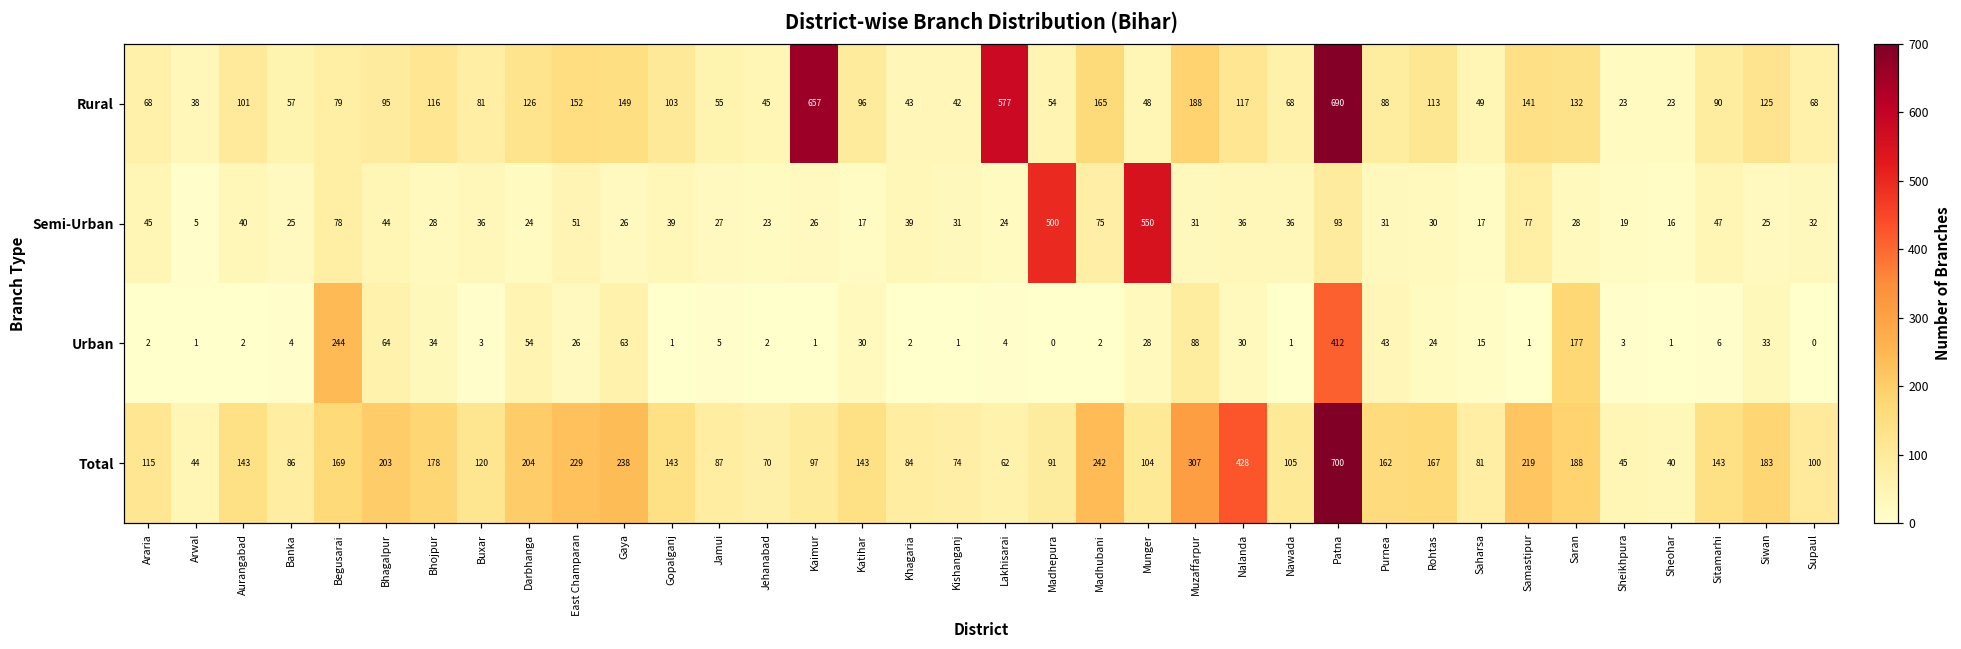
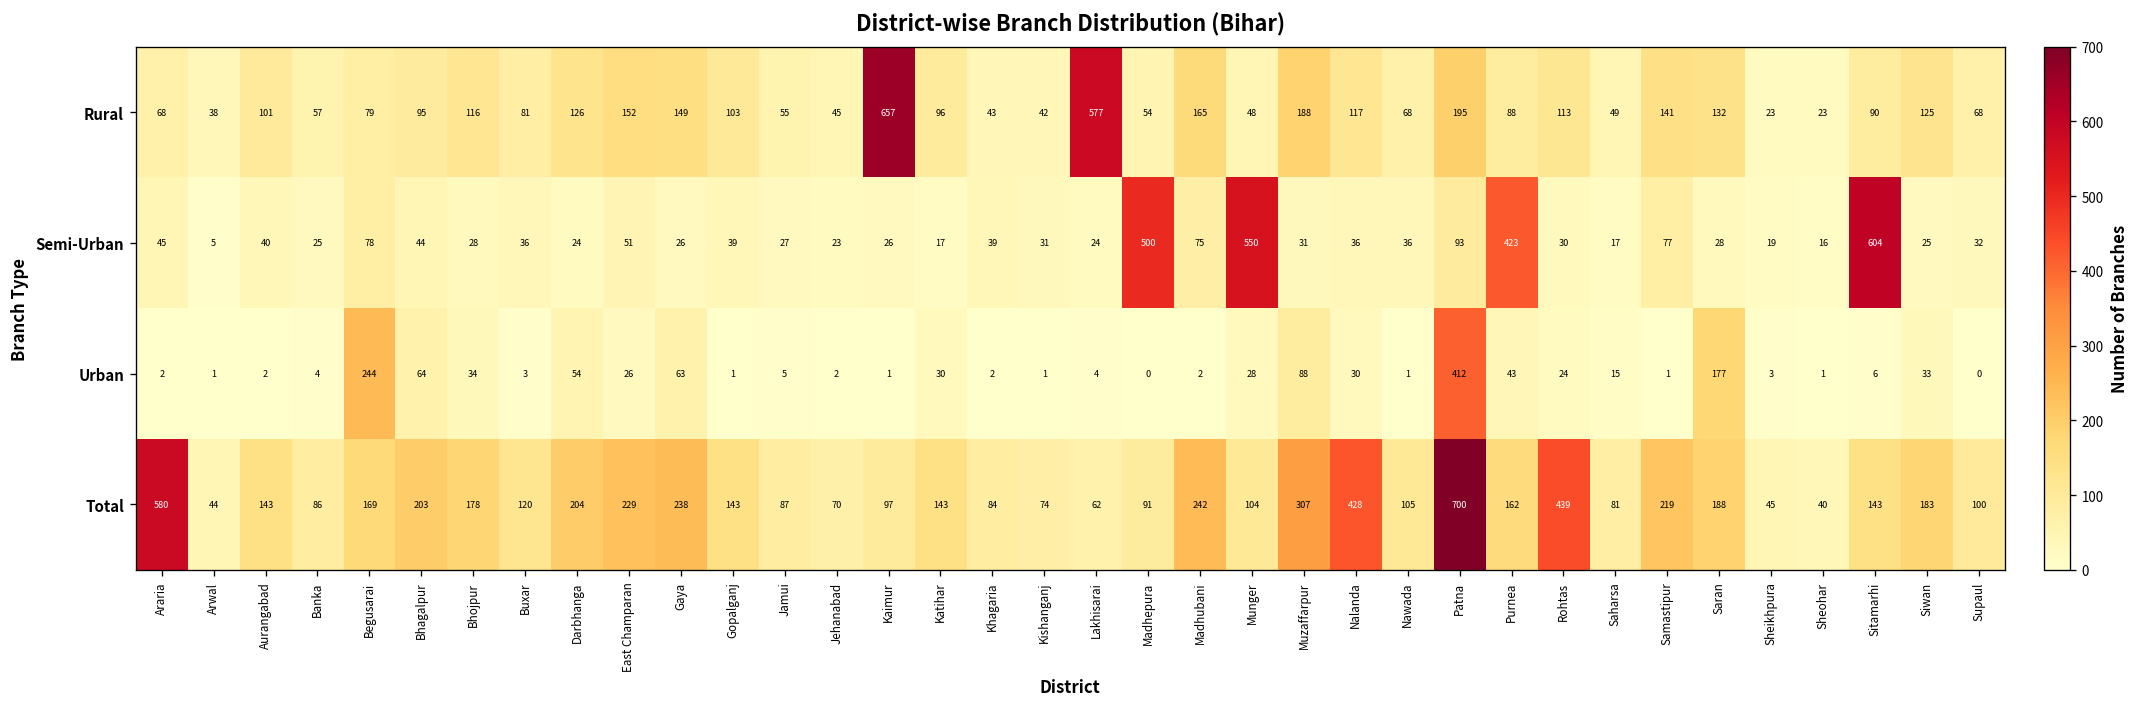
Rural, Patna: 690 -> 195
Semi-Urban, Purnea: 31 -> 423
Semi-Urban, Sitamarhi: 47 -> 604
Total, Araria: 115 -> 580
Total, Rohtas: 167 -> 439
